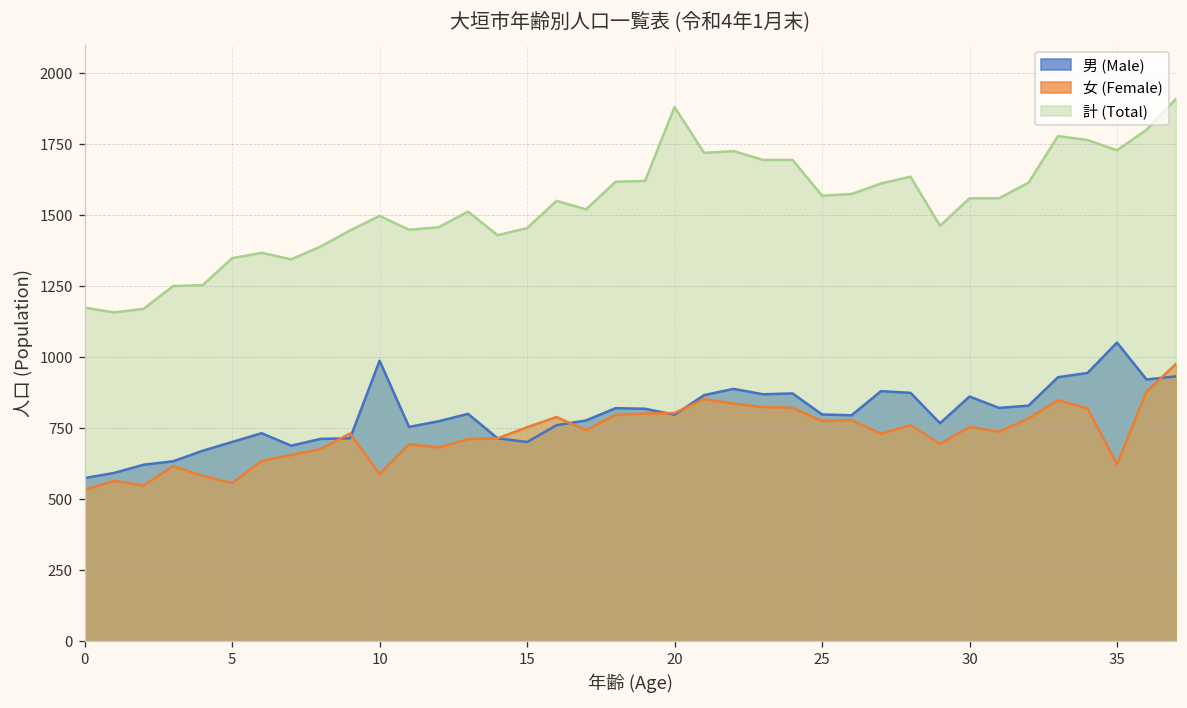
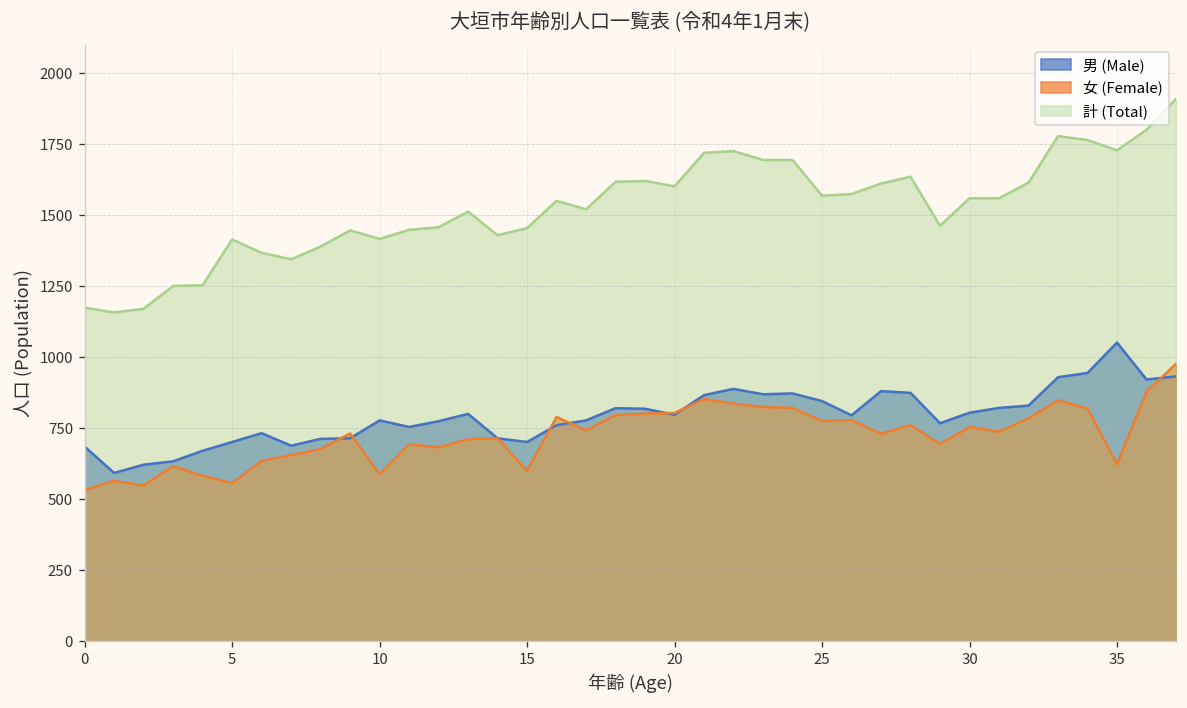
男 (Male), 0: 580 -> 690
計 (Total), 5: 1350 -> 1420
男 (Male), 10: 990 -> 780
計 (Total), 10: 1500 -> 1420
女 (Female), 15: 750 -> 600
計 (Total), 20: 1880 -> 1600
男 (Male), 25: 800 -> 850
男 (Male), 30: 860 -> 810
